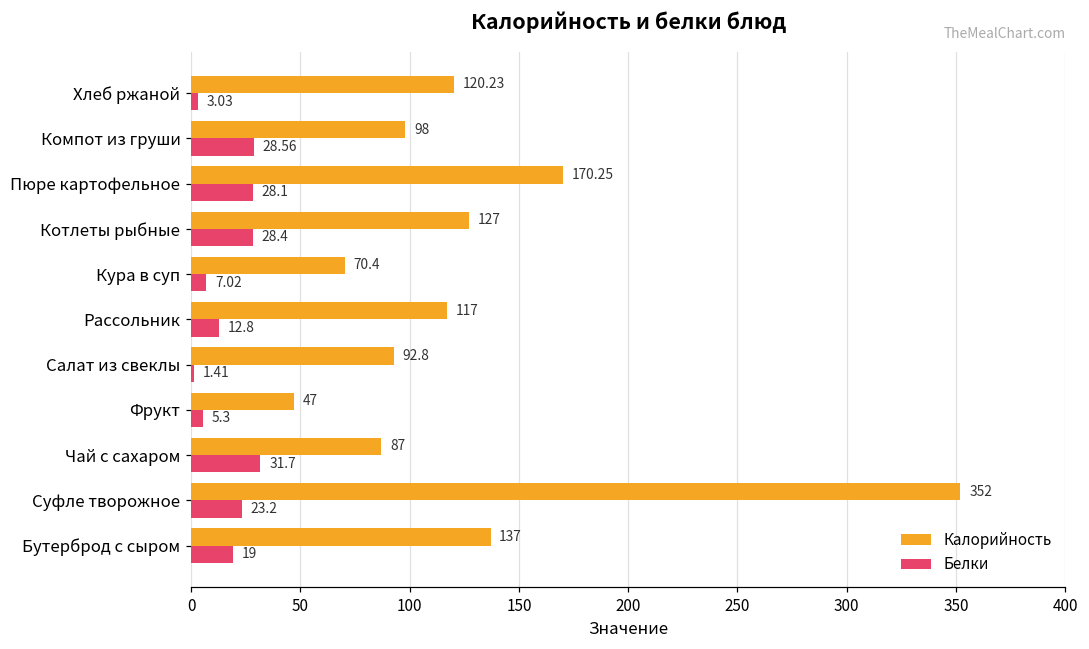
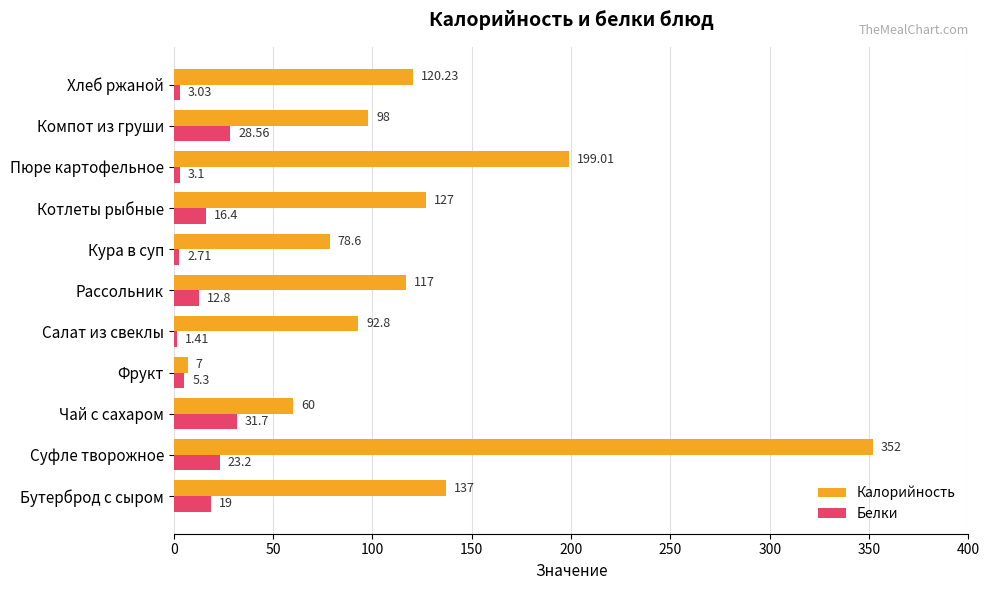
Калорийность, Пюре картофельное: 170.25 -> 199.01
Белки, Пюре картофельное: 28.1 -> 3.1
Белки, Котлеты рыбные: 28.4 -> 16.4
Калорийность, Кура в суп: 70.4 -> 78.6
Белки, Кура в суп: 7.02 -> 2.71
Калорийность, Фрукт: 47 -> 7
Калорийность, Чай с сахаром: 87 -> 60
